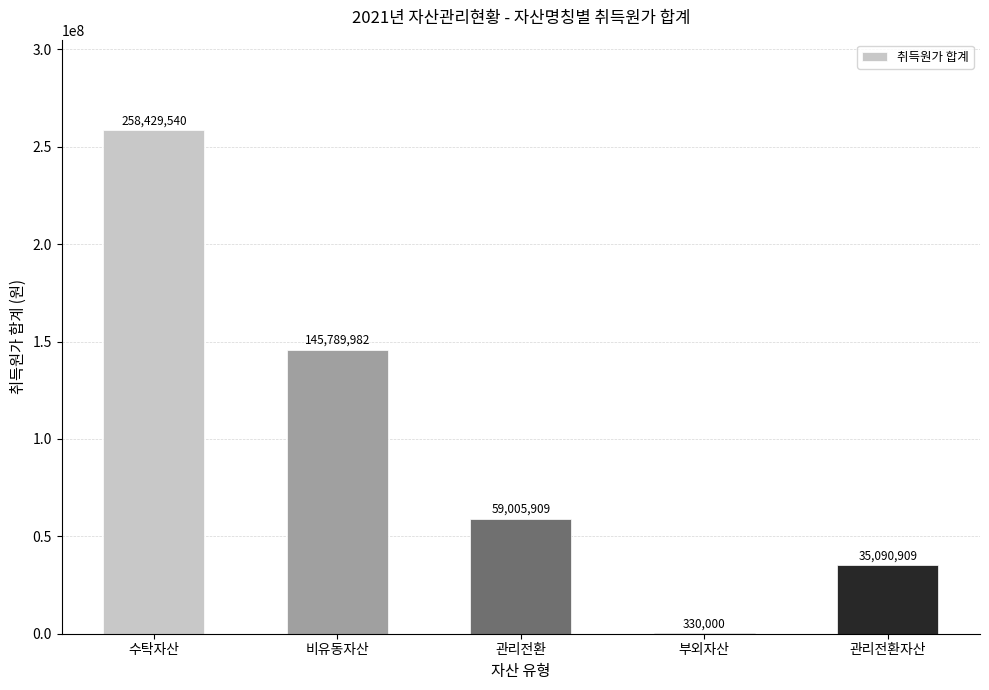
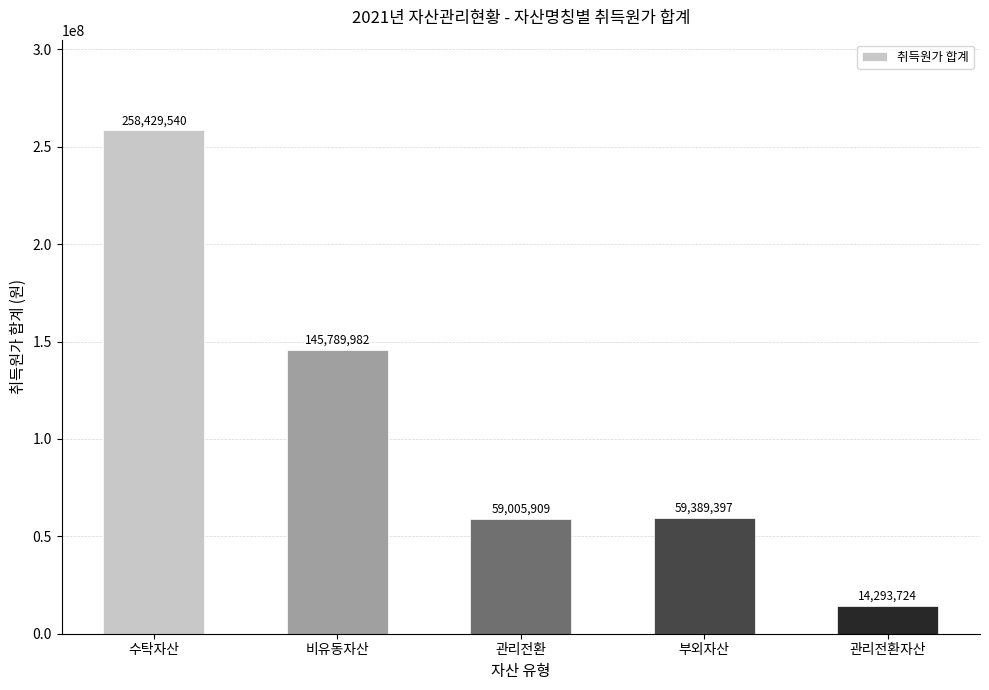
부외자산: 330,000 -> 59,389,397
관리전환자산: 35,090,909 -> 14,293,724
